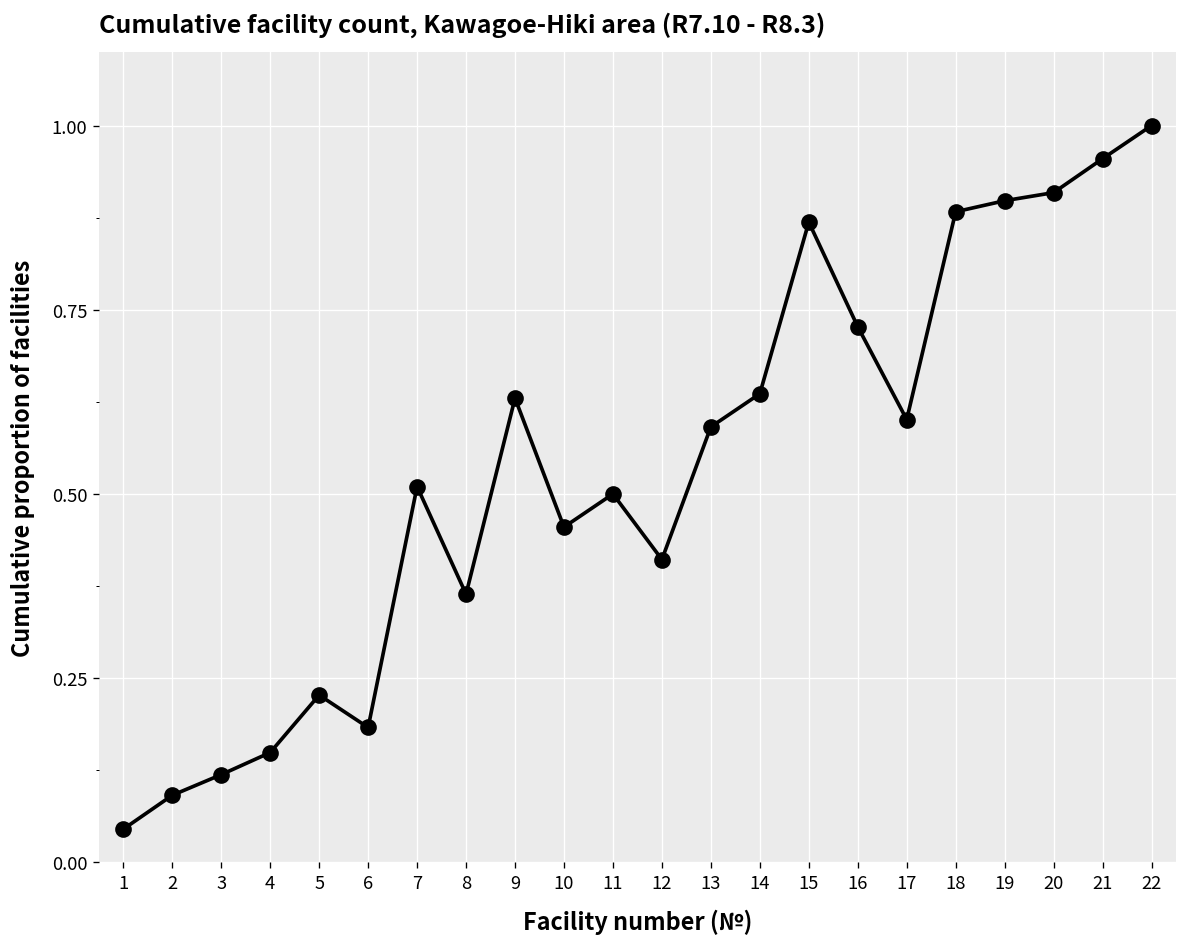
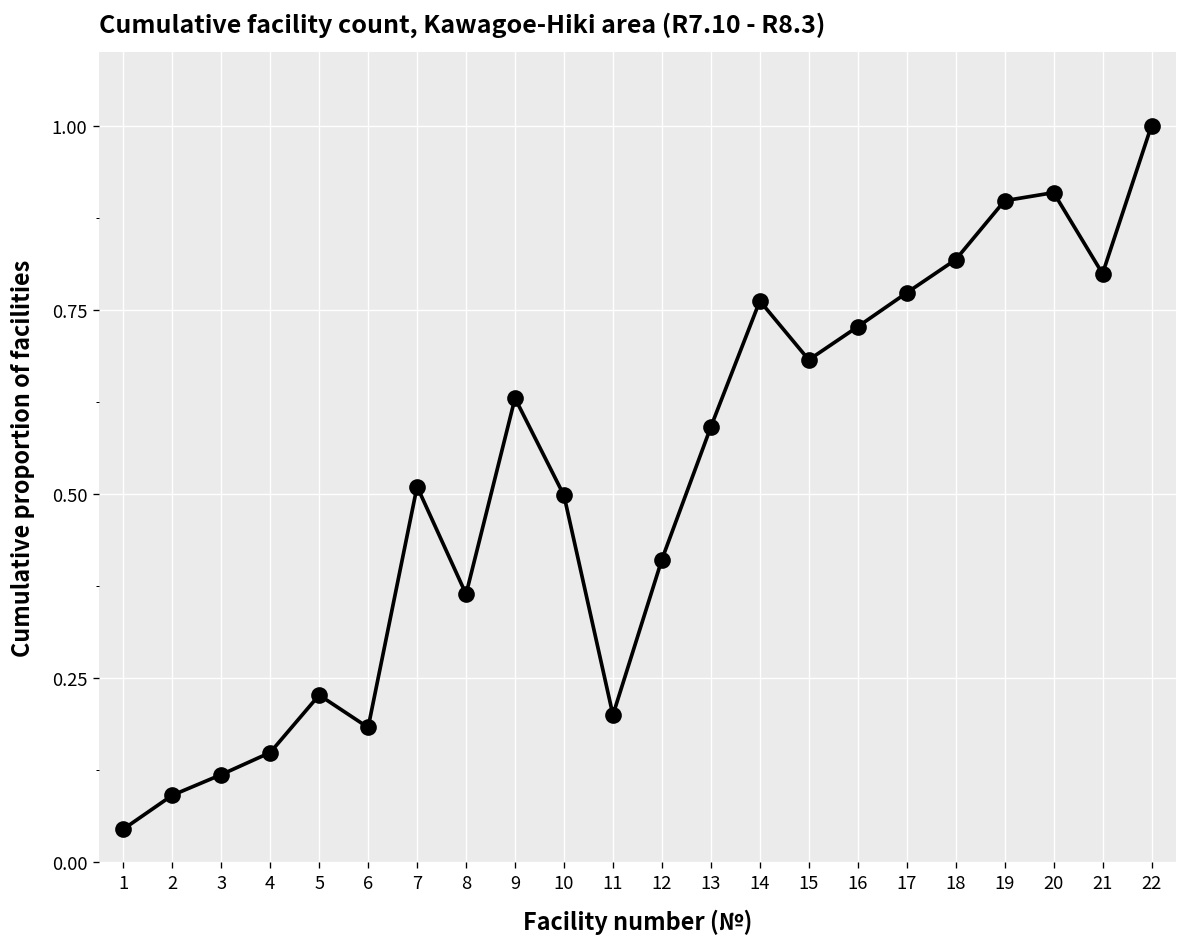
10: 0.46 -> 0.50
11: 0.5 -> 0.2
14: 0.64 -> 0.76
15: 0.87 -> 0.68
17: 0.60 -> 0.77
18: 0.88 -> 0.82
21: 0.96 -> 0.80
